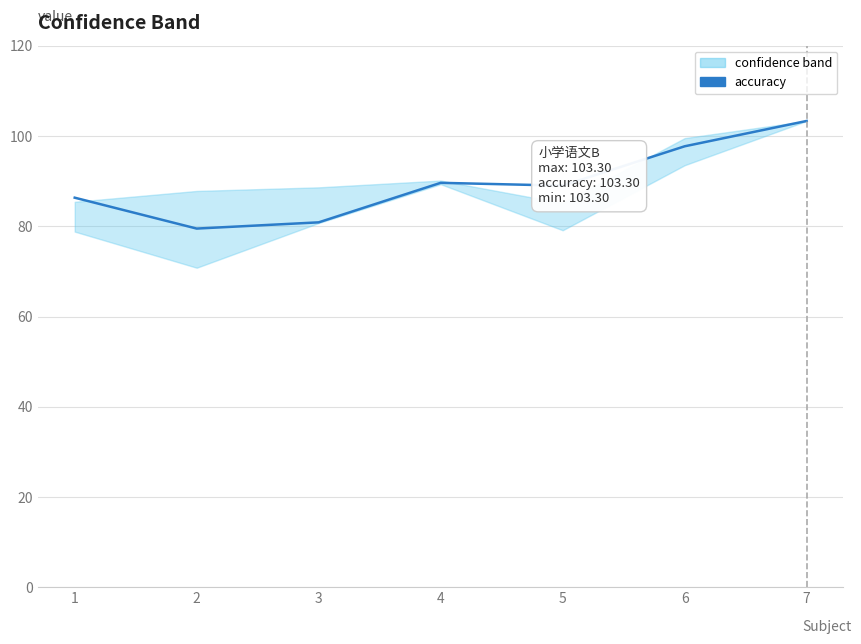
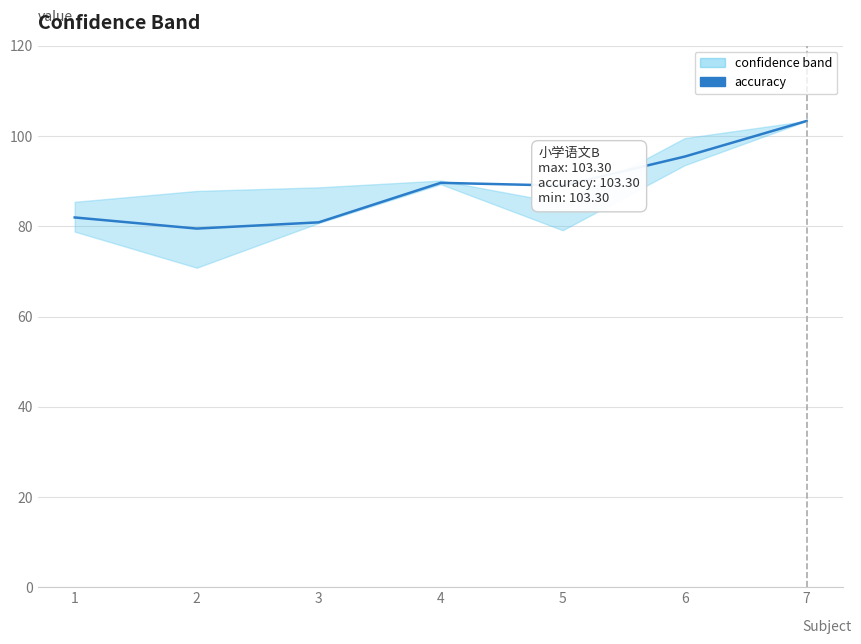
accuracy, 1: 86 -> 82
accuracy, 6: 98 -> 95
